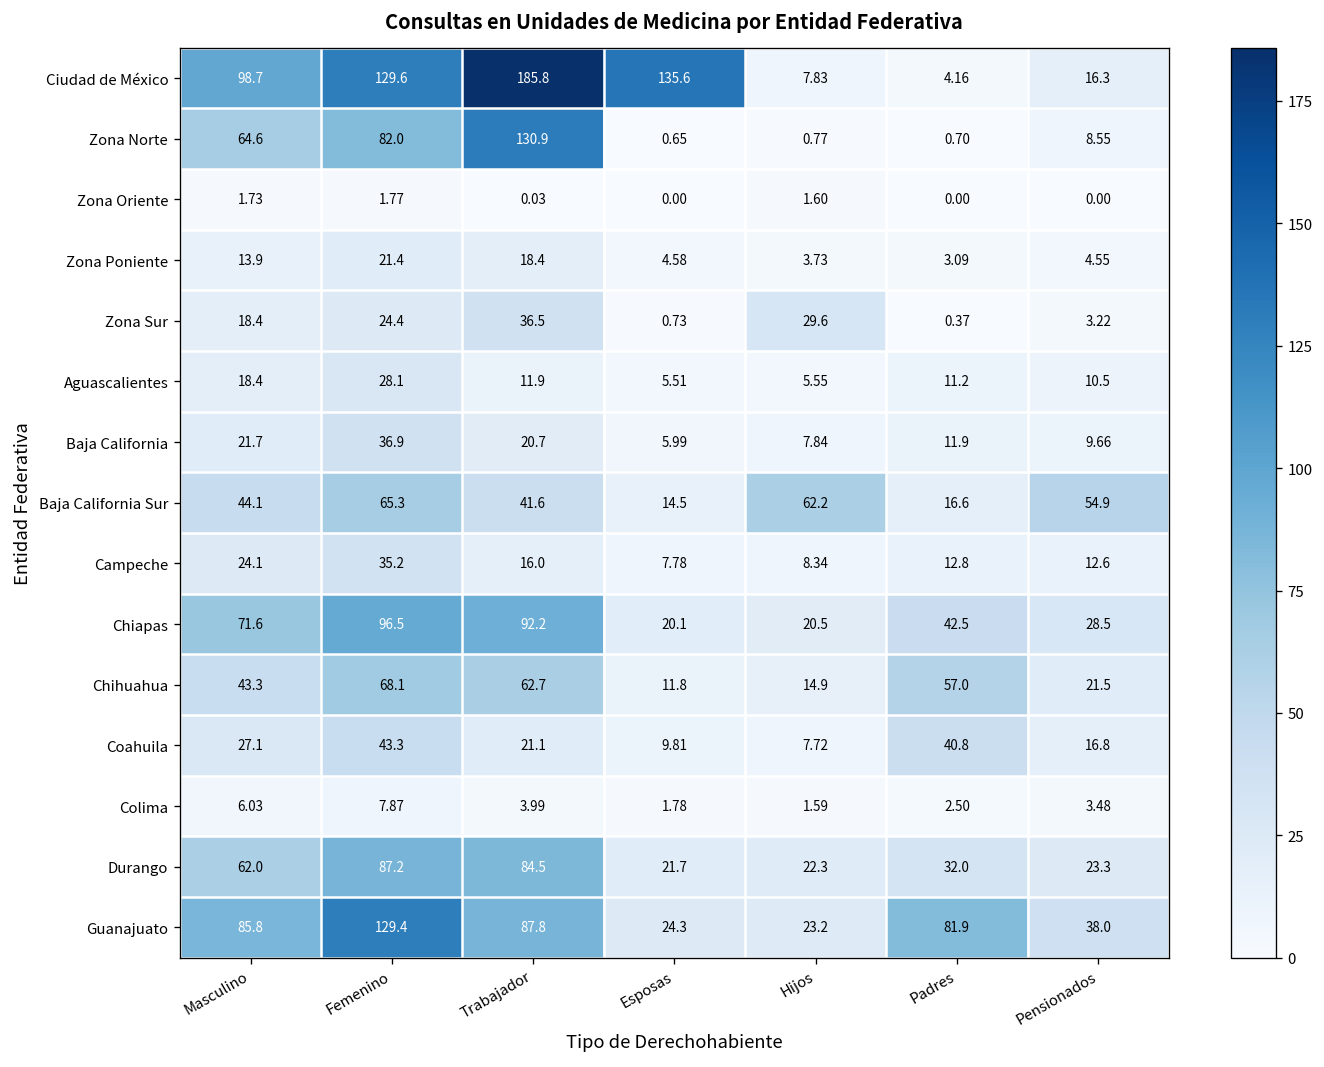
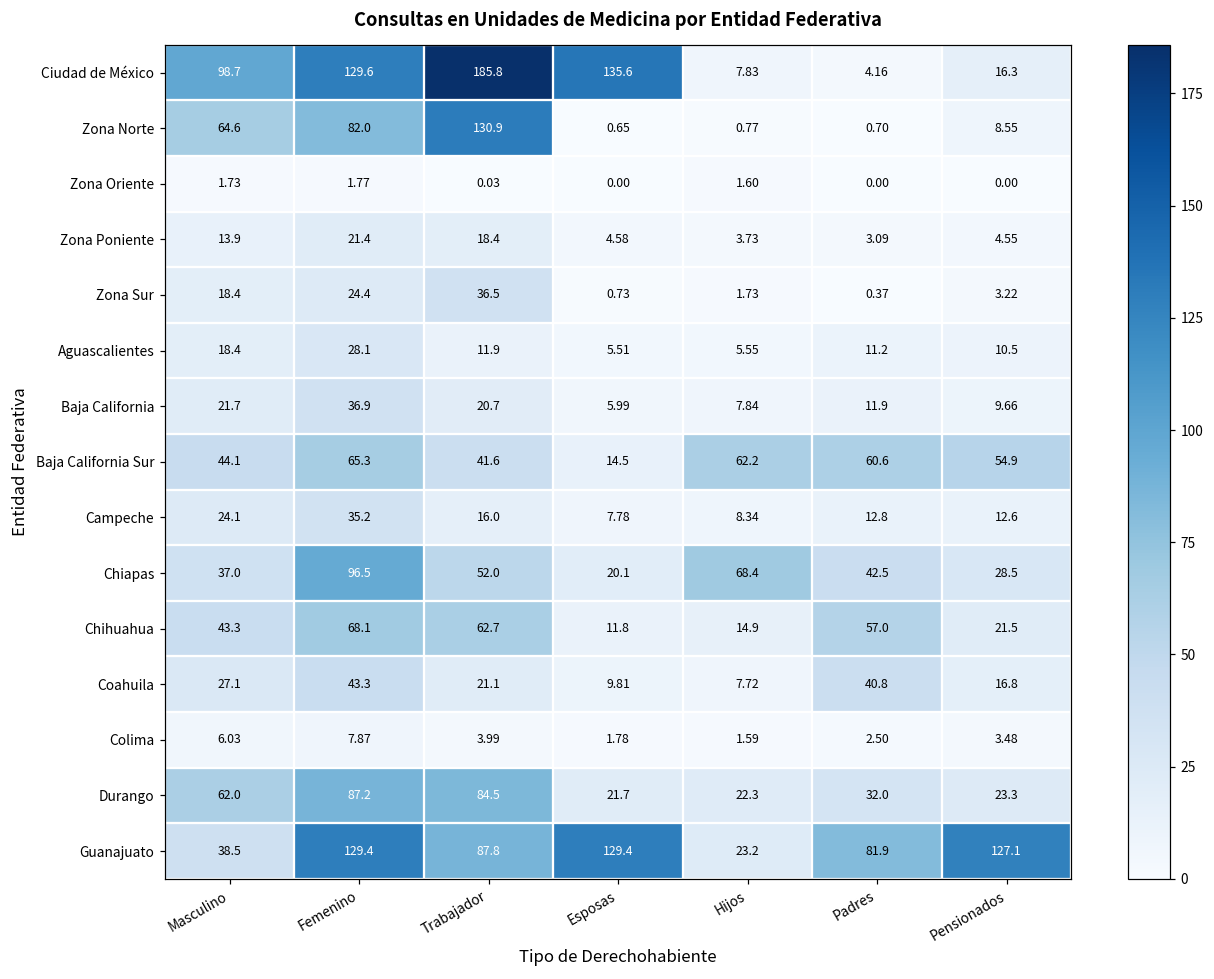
Zona Sur, Hijos: 29.6 -> 1.73
Baja California Sur, Padres: 16.6 -> 60.6
Chiapas, Masculino: 71.6 -> 37.0
Chiapas, Trabajador: 92.2 -> 52.0
Chiapas, Hijos: 20.5 -> 68.4
Guanajuato, Masculino: 85.8 -> 38.5
Guanajuato, Esposas: 24.3 -> 129.4
Guanajuato, Pensionados: 38.0 -> 127.1
